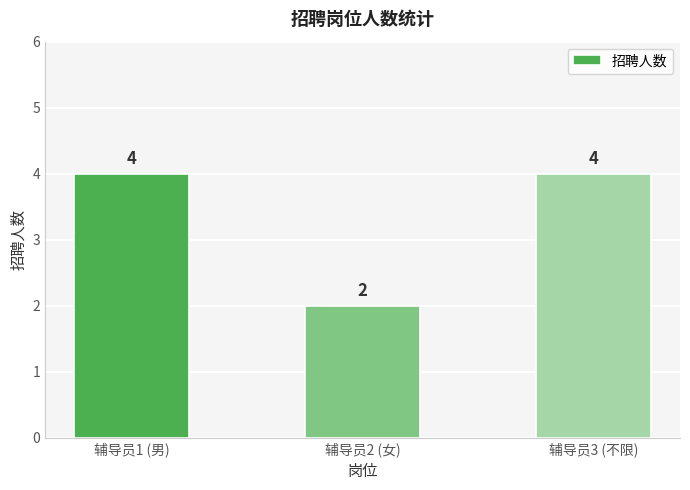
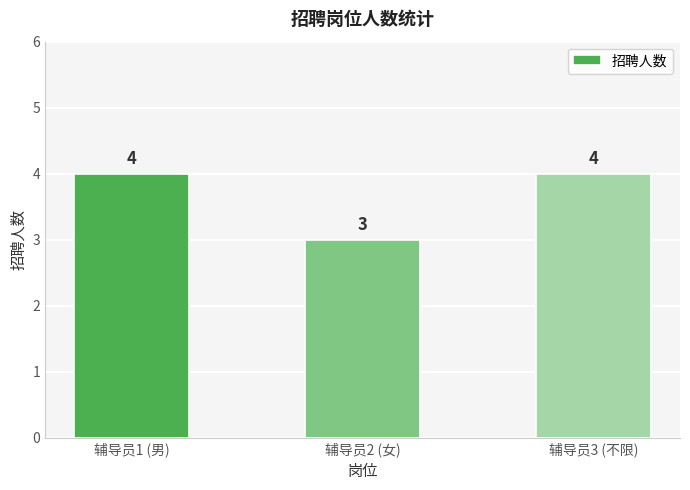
辅导员2 (女): 2 -> 3
